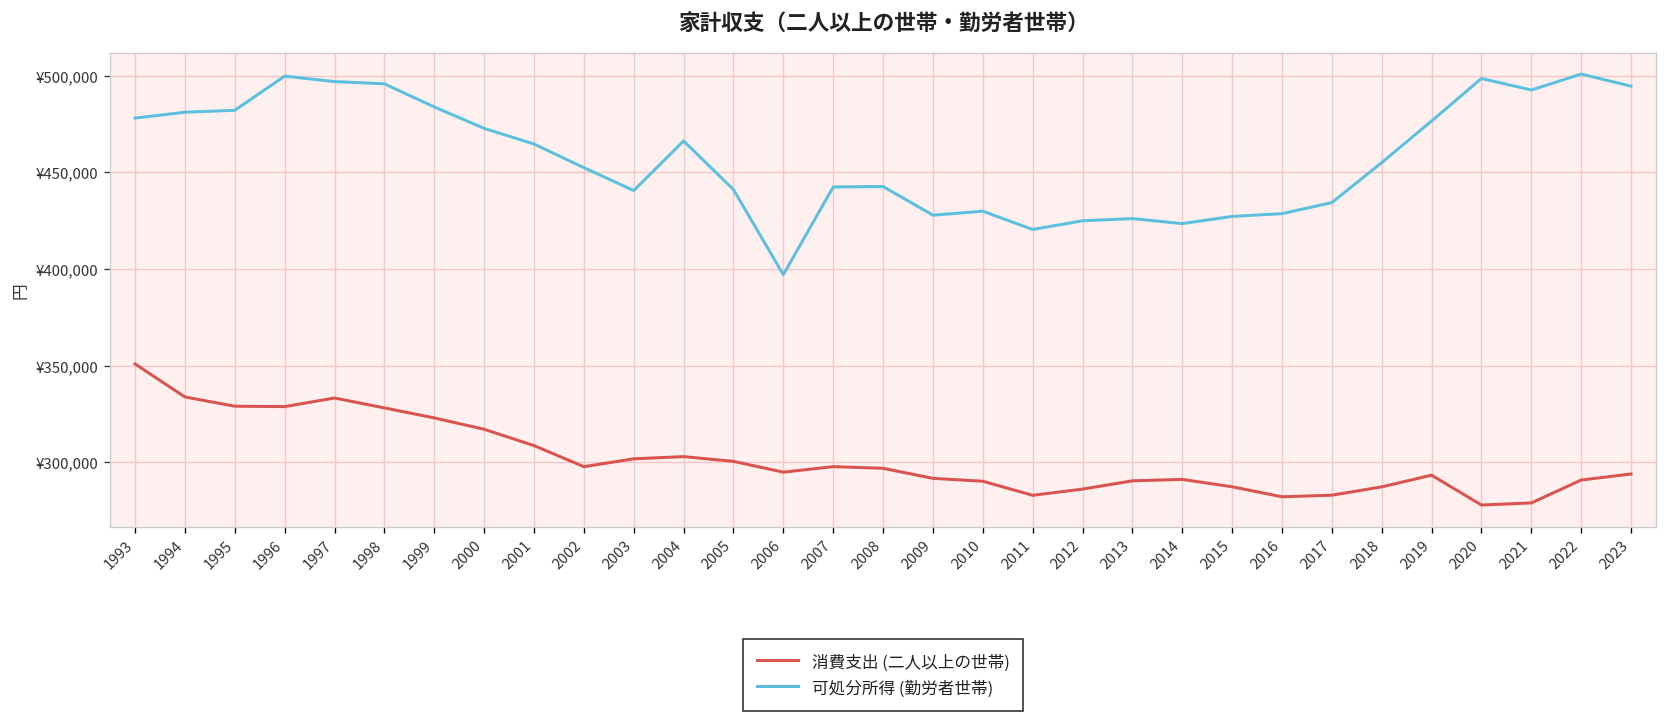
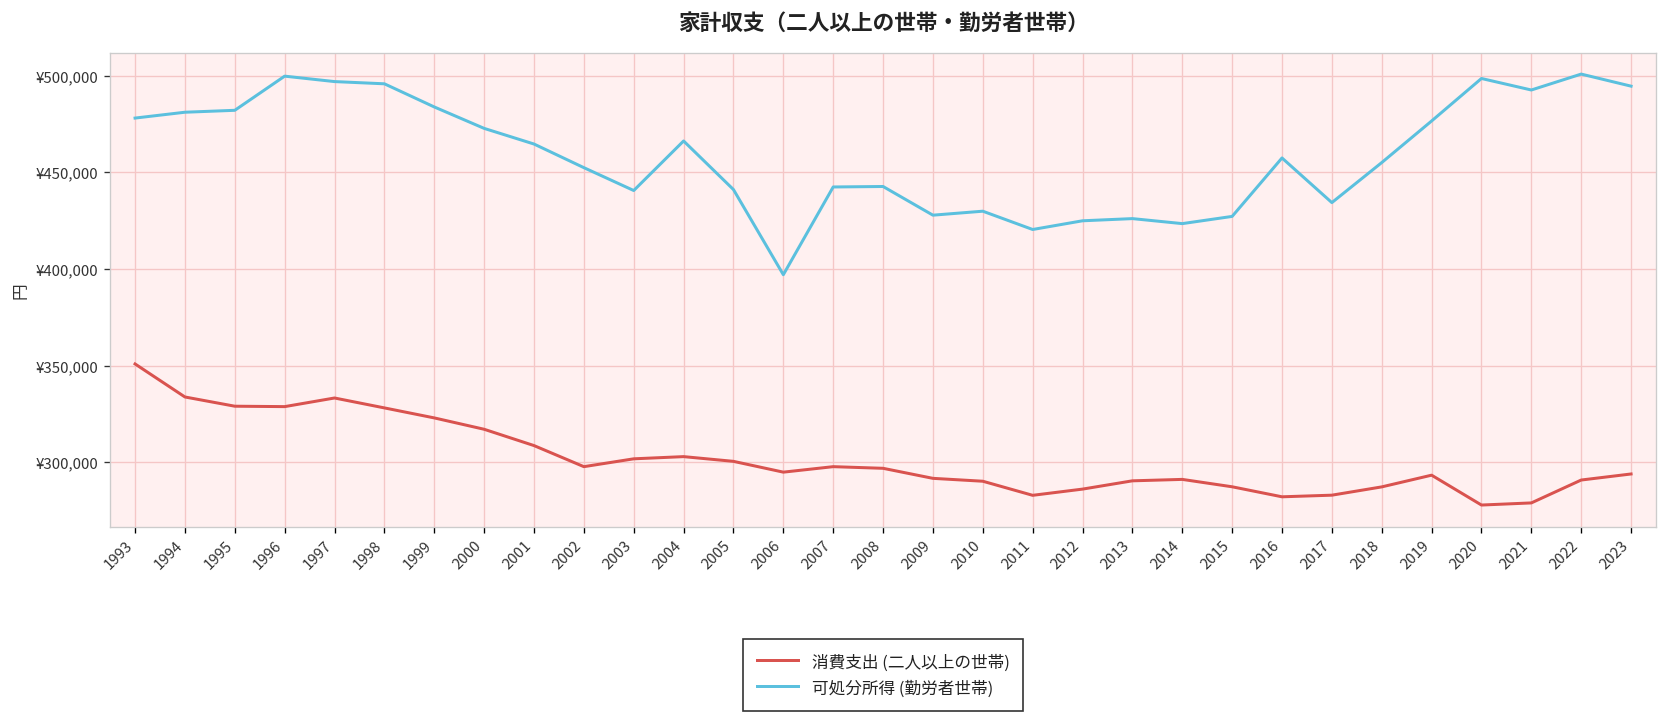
可処分所得 (勤労者世帯), 2016: ¥429,000 -> ¥458,000
